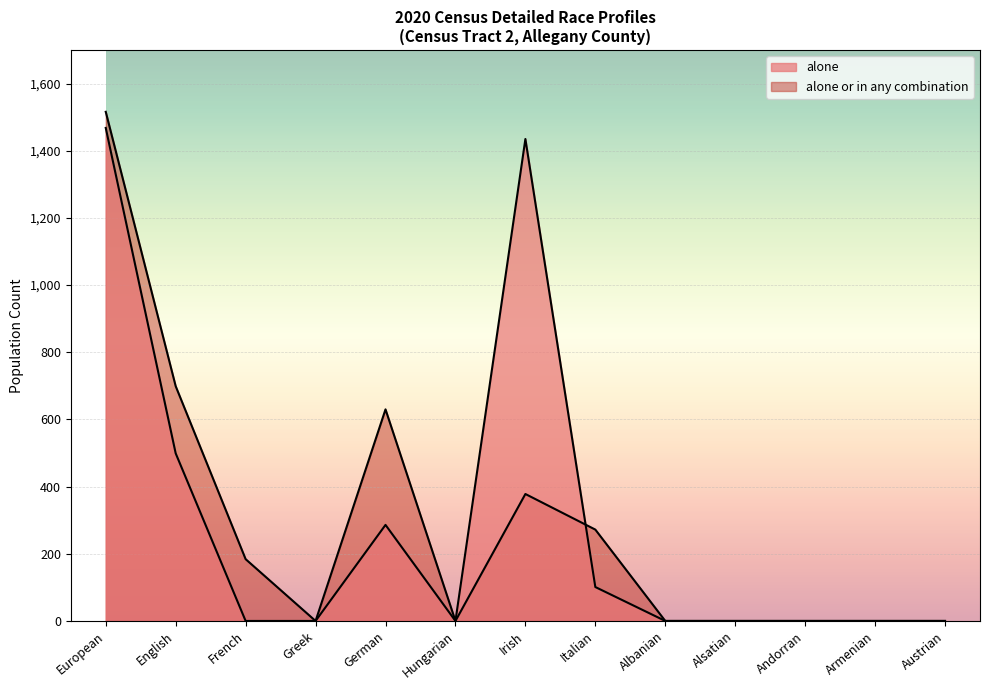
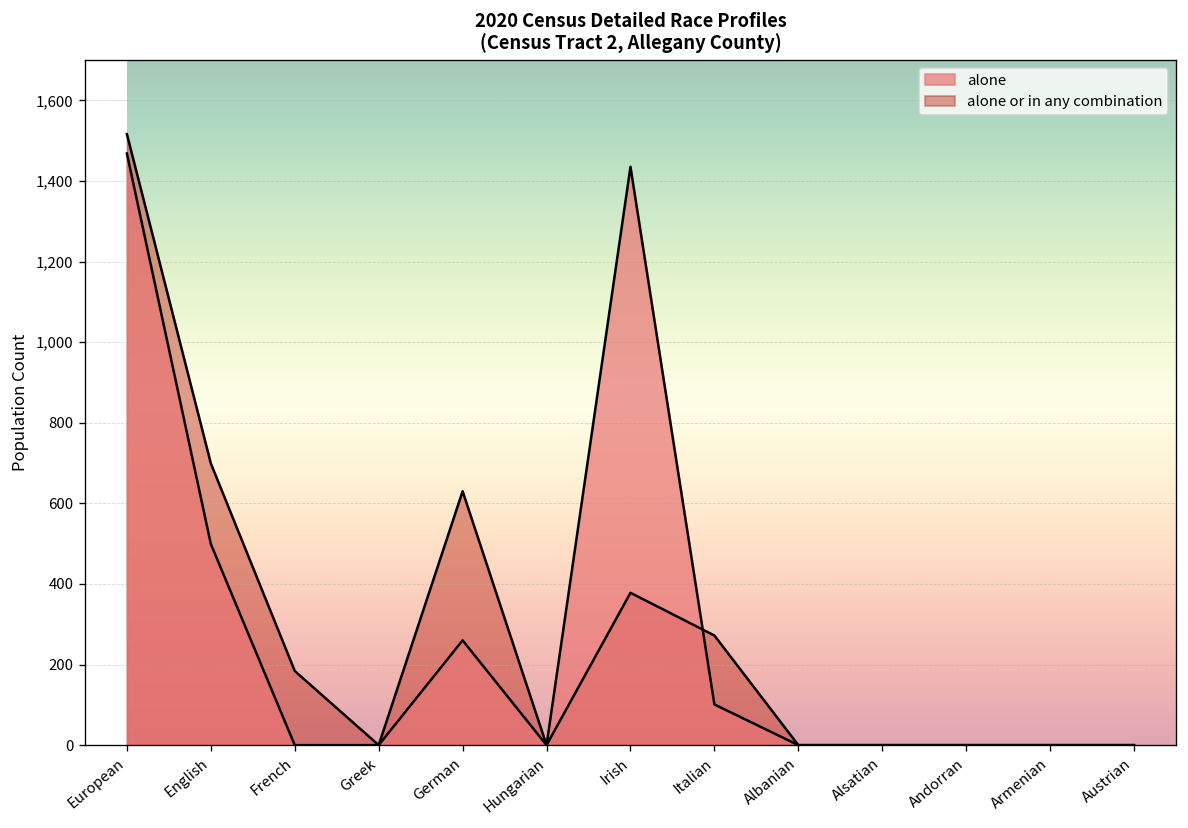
alone, German: 290 -> 260
